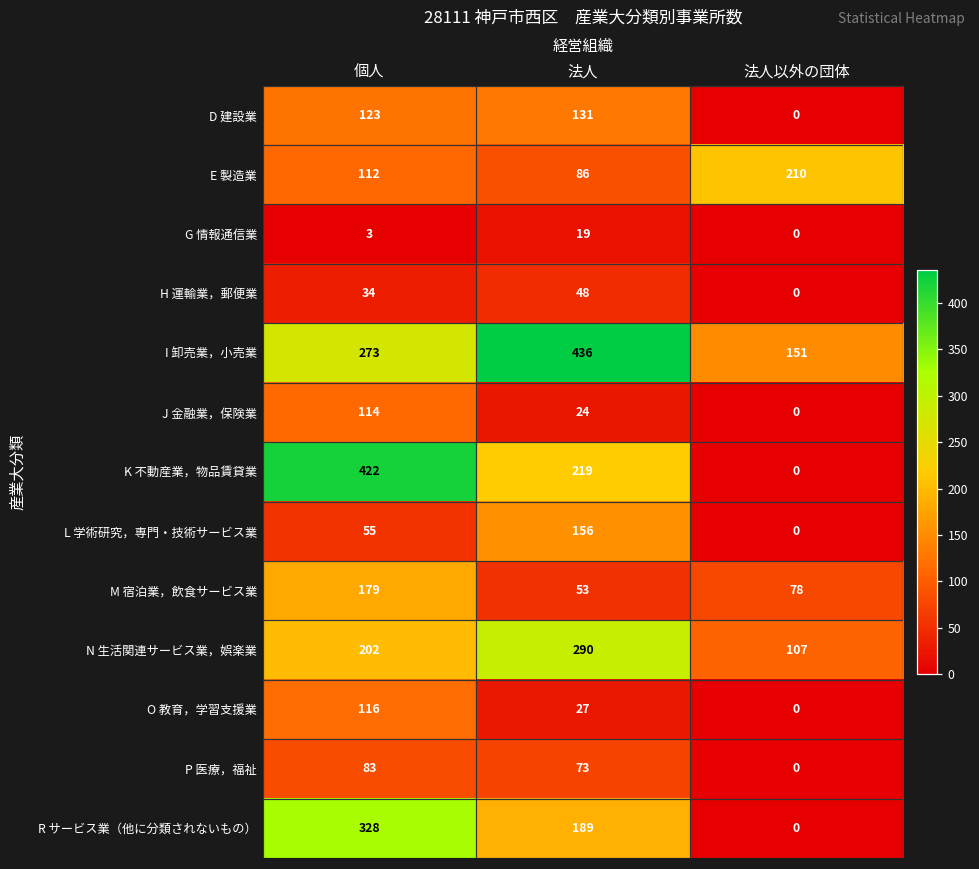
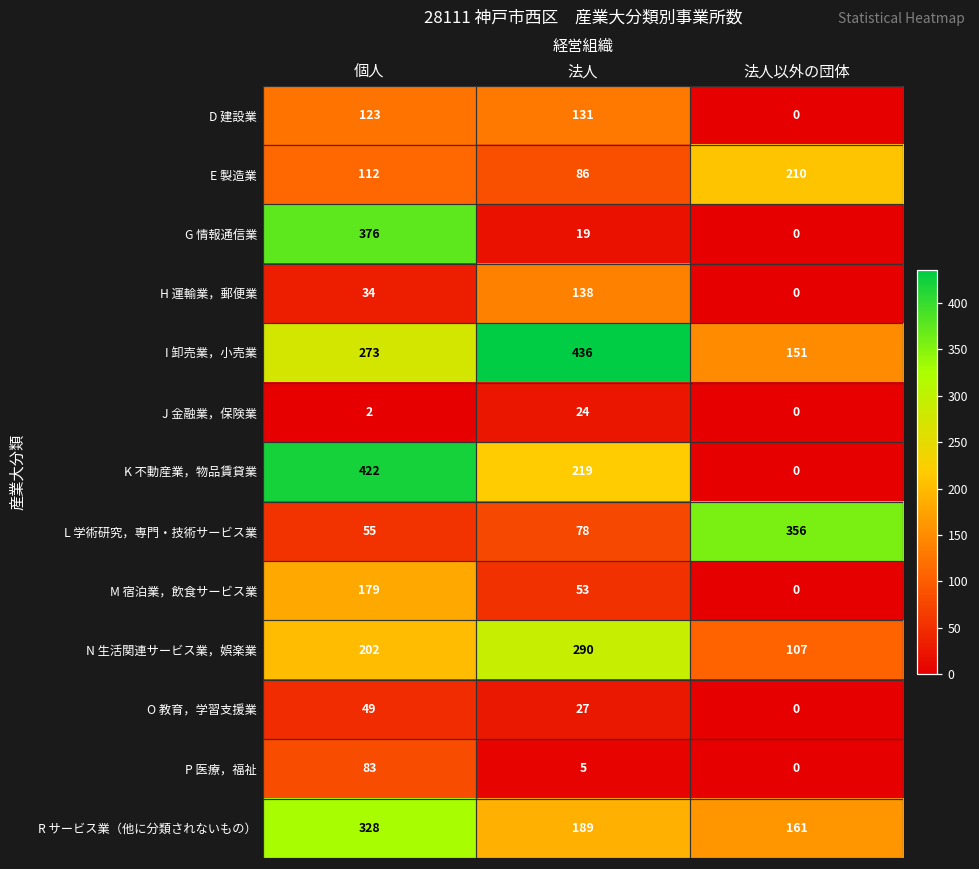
G 情報通信業, 個人: 3 -> 376
H 運輸業，郵便業, 法人: 48 -> 138
J 金融業，保険業, 個人: 114 -> 2
L 学術研究，専門・技術サービス業, 法人: 156 -> 78
L 学術研究，専門・技術サービス業, 法人以外の団体: 0 -> 356
M 宿泊業，飲食サービス業, 法人以外の団体: 78 -> 0
O 教育，学習支援業, 個人: 116 -> 49
P 医療，福祉, 法人: 73 -> 5
R サービス業（他に分類されないもの）, 法人以外の団体: 0 -> 161
